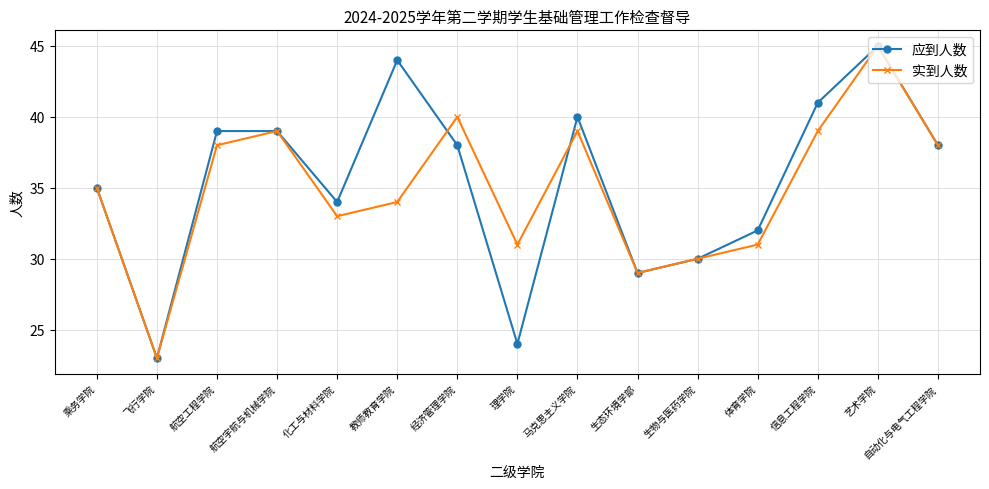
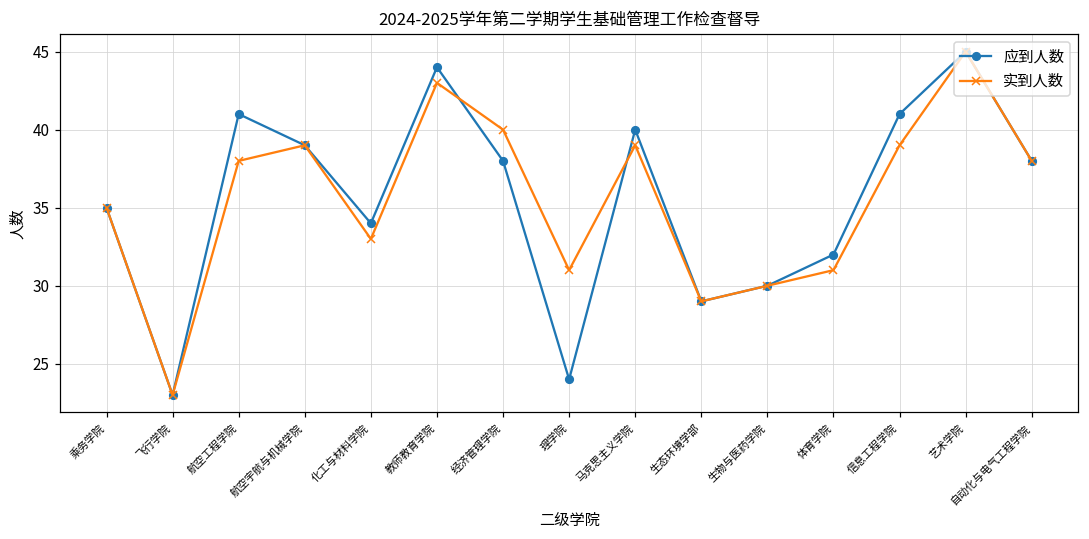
应到人数, 航空工程学院: 39 -> 41
实到人数, 教师教育学院: 34 -> 43
